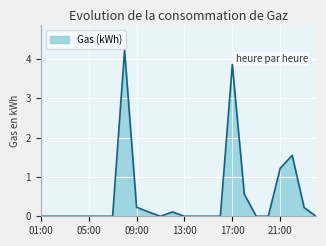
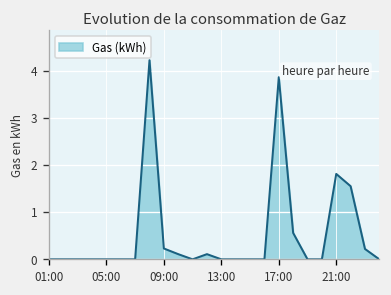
21:00: 1.2 -> 1.8
